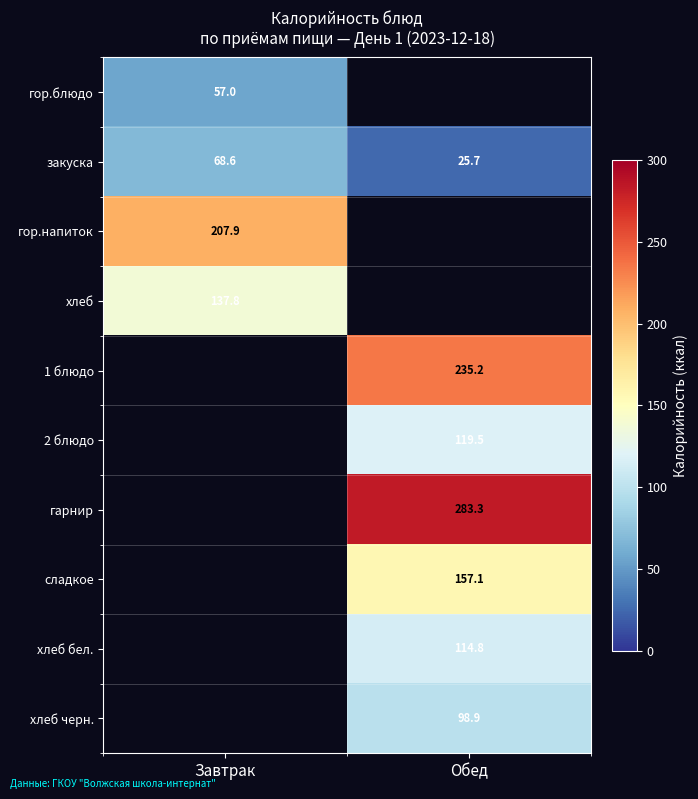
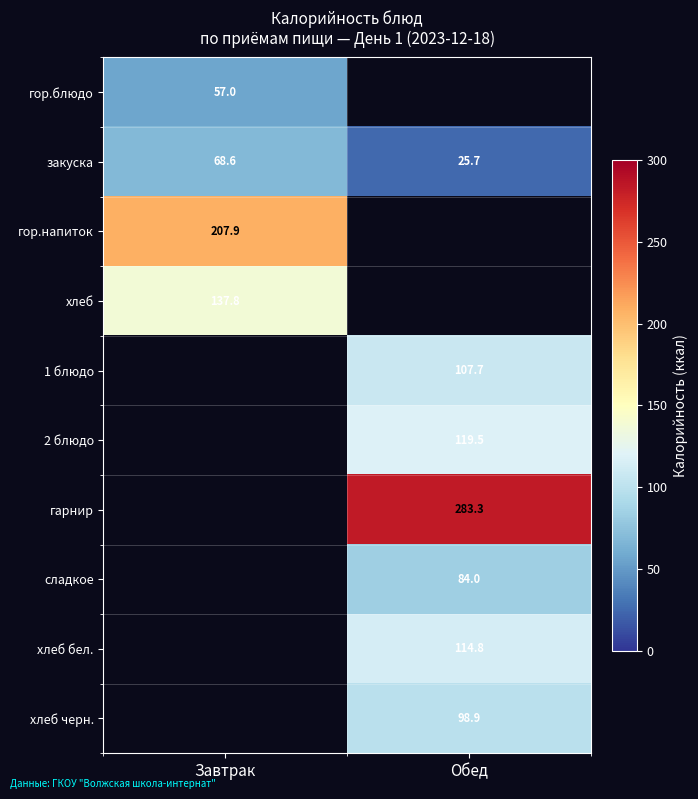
1 блюдо, Обед: 235.2 -> 107.7
сладкое, Обед: 157.1 -> 84.0
